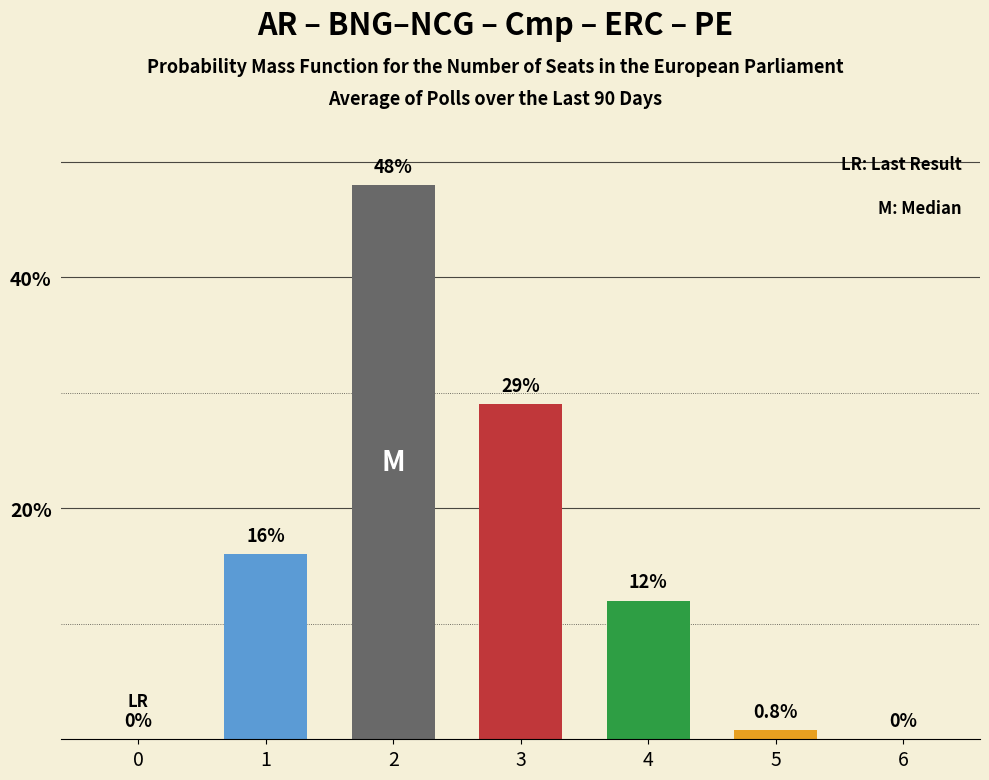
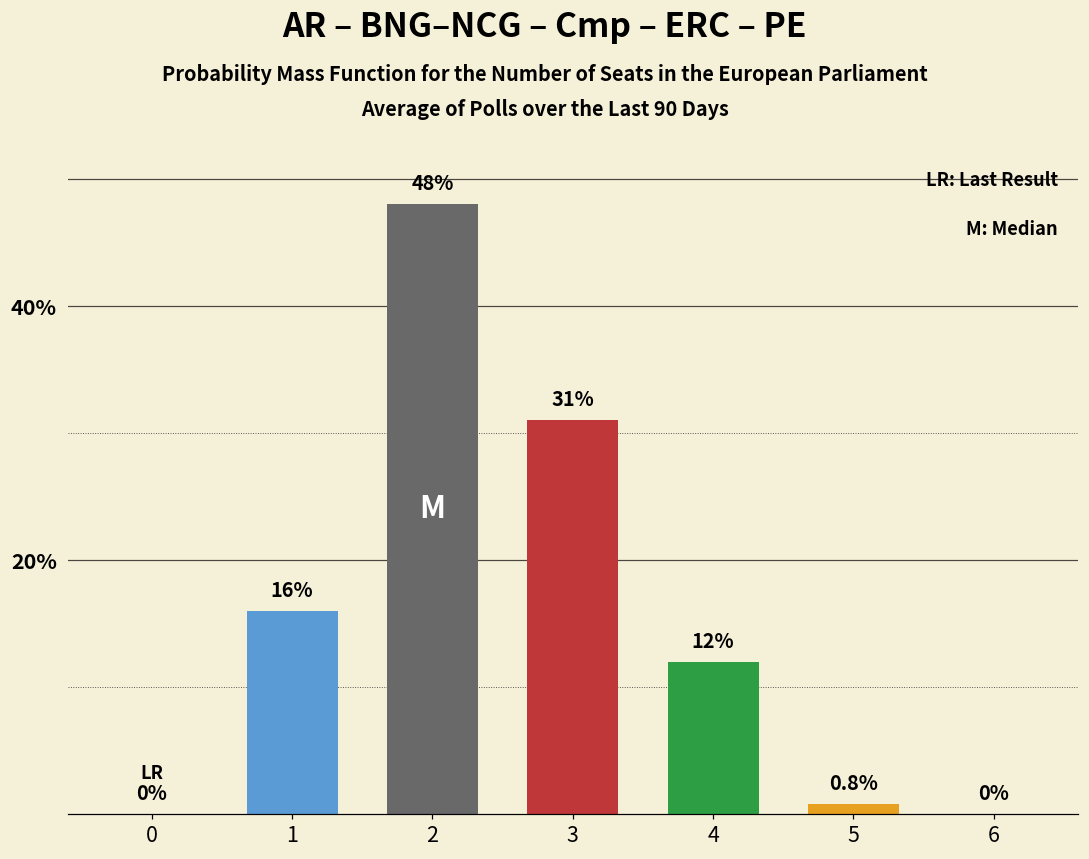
3: 29% -> 31%
